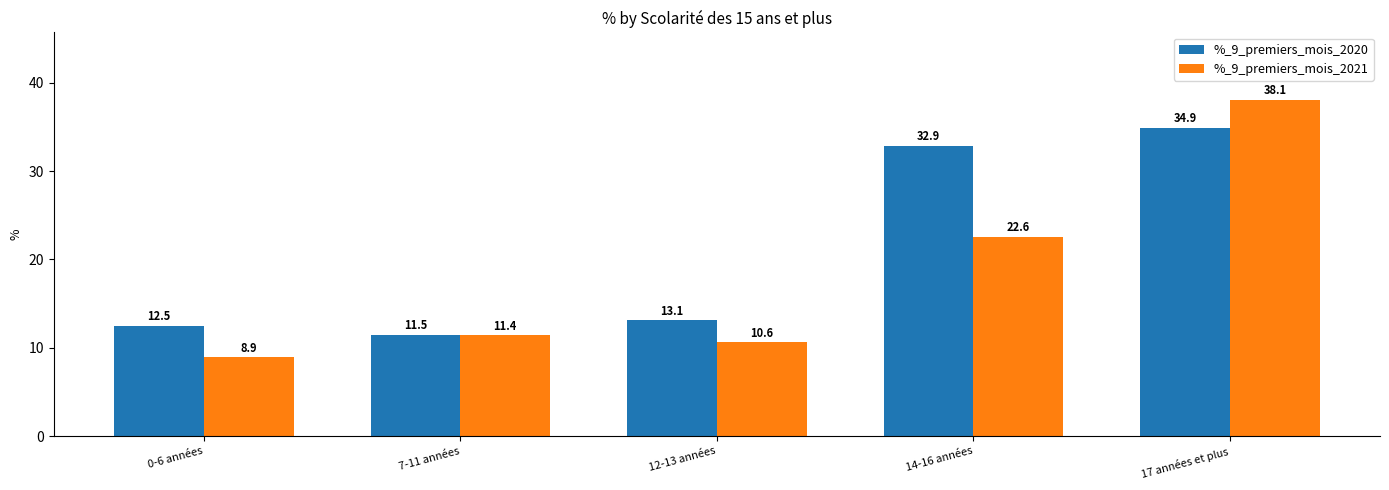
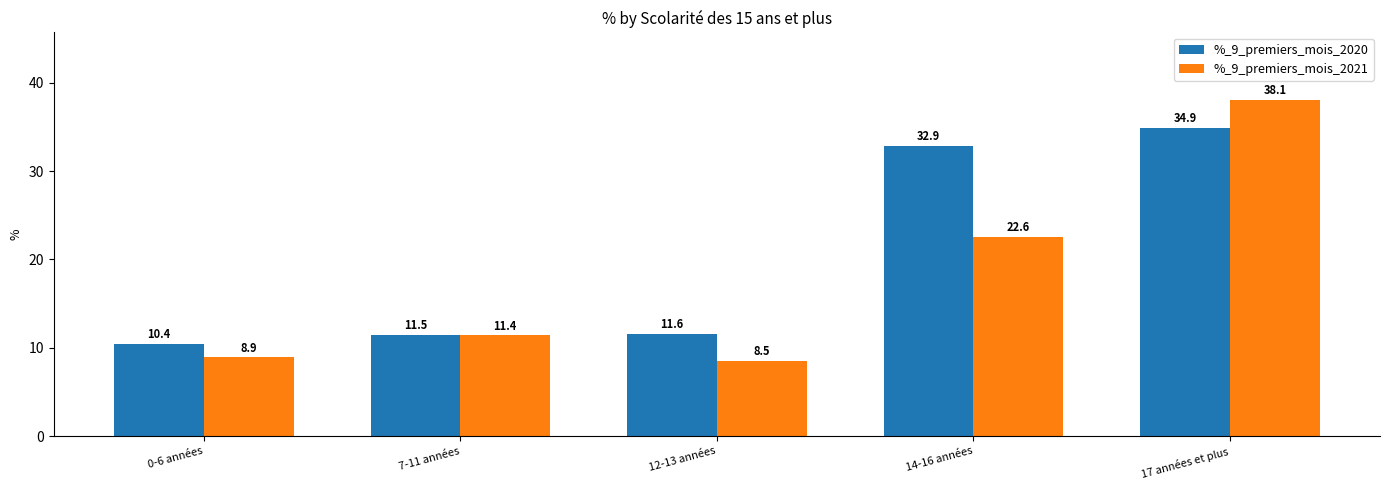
%_9_premiers_mois_2020, 0-6 années: 12.5 -> 10.4
%_9_premiers_mois_2020, 12-13 années: 13.1 -> 11.6
%_9_premiers_mois_2021, 12-13 années: 10.6 -> 8.5
